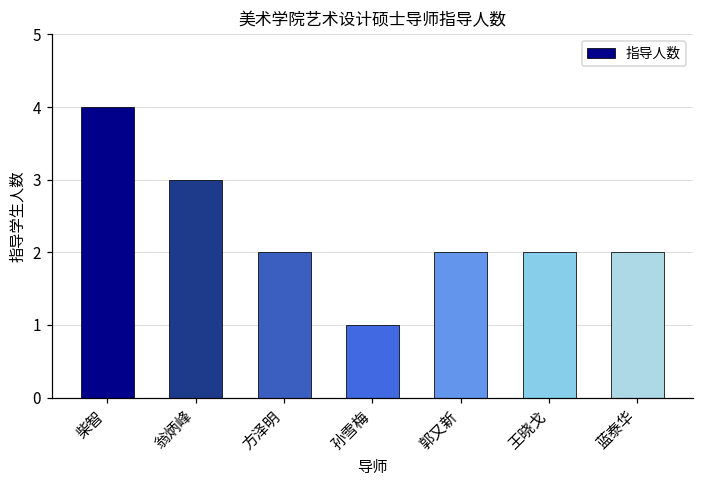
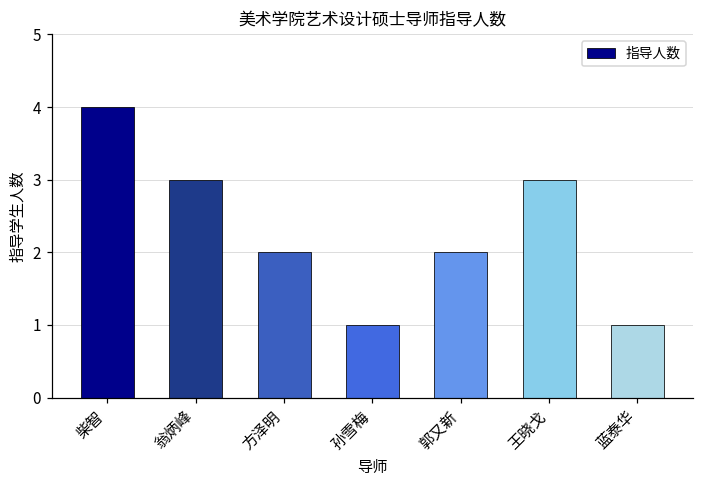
王晓戈: 2 -> 3
蓝泰华: 2 -> 1
